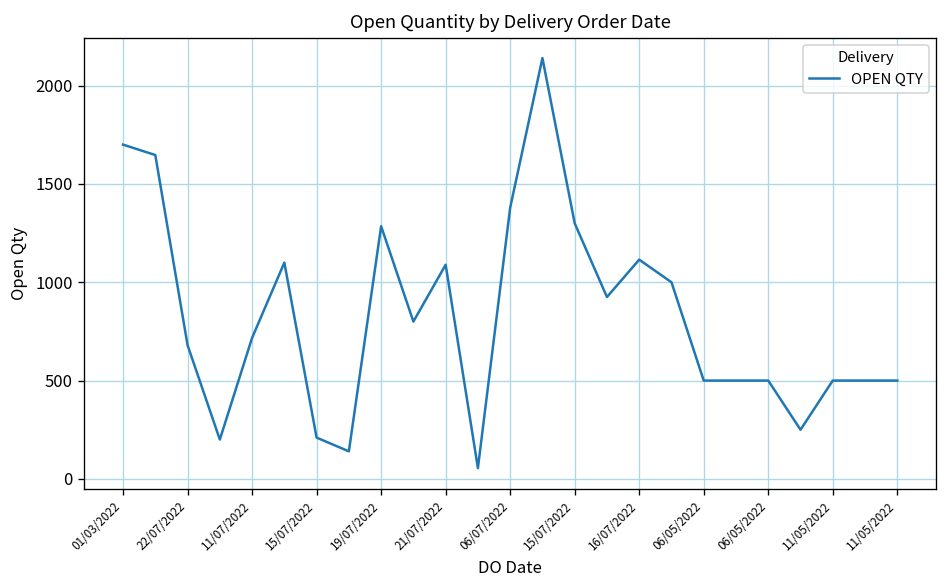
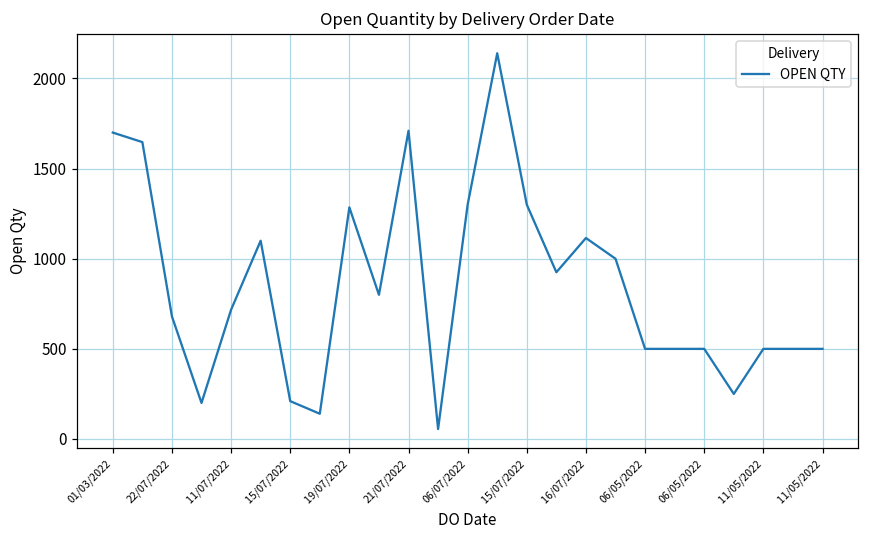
21/07/2022: 1090 -> 1710
06/07/2022: 1380 -> 1300
